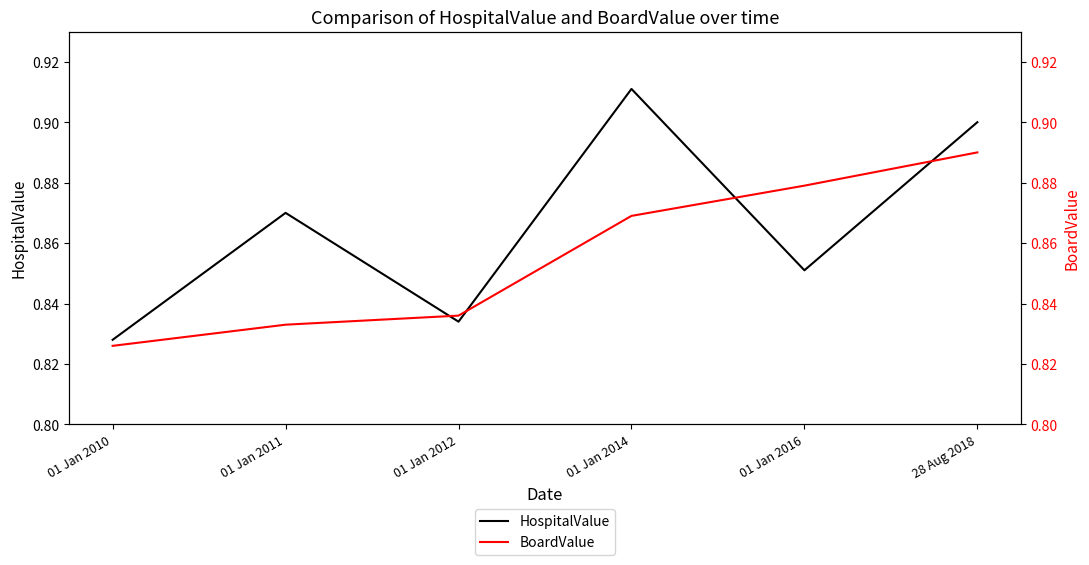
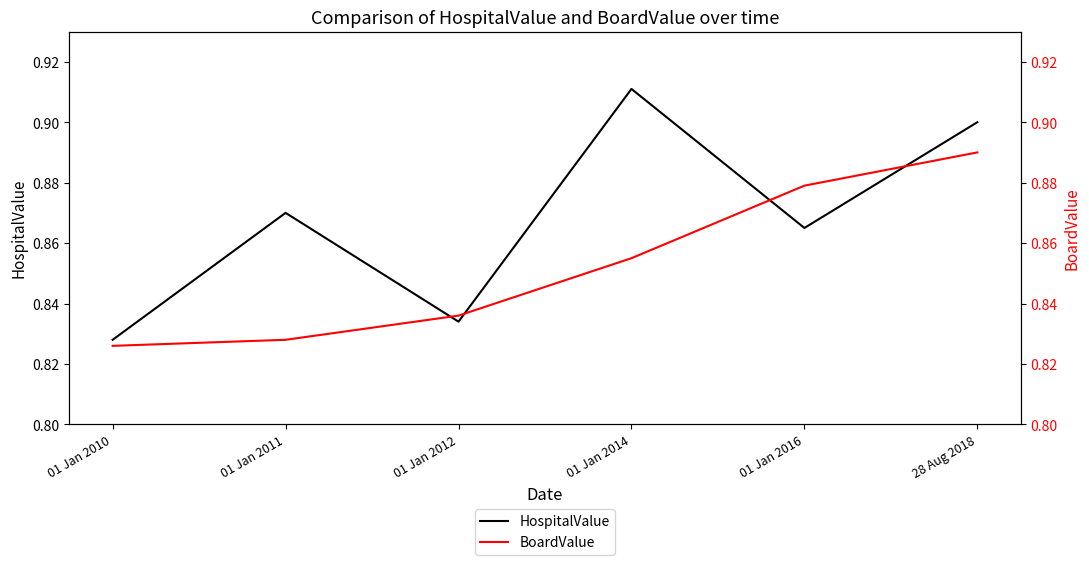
HospitalValue, 01 Jan 2016: 0.851 -> 0.865
BoardValue, 01 Jan 2011: 0.833 -> 0.828
BoardValue, 01 Jan 2014: 0.869 -> 0.855
